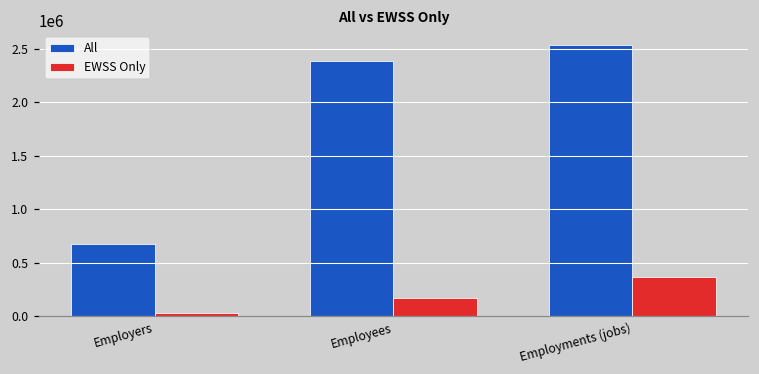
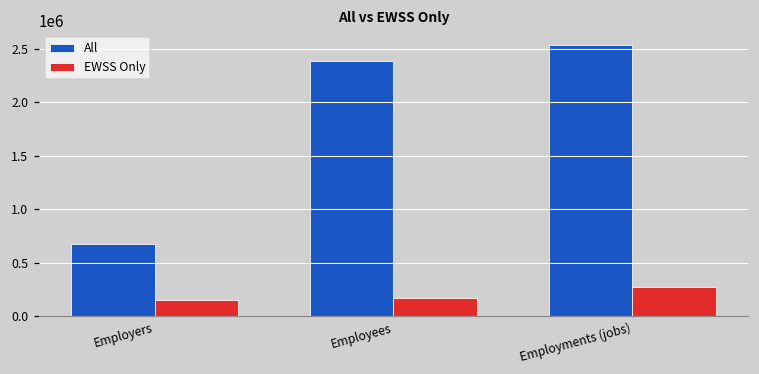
EWSS Only, Employers: 0 -> 100000
EWSS Only, Employments (jobs): 400000 -> 300000
